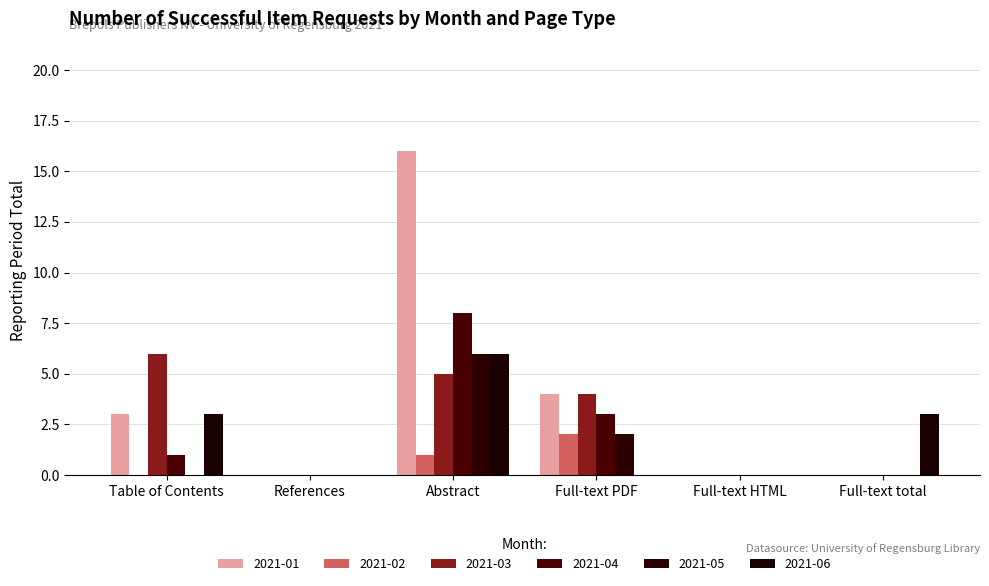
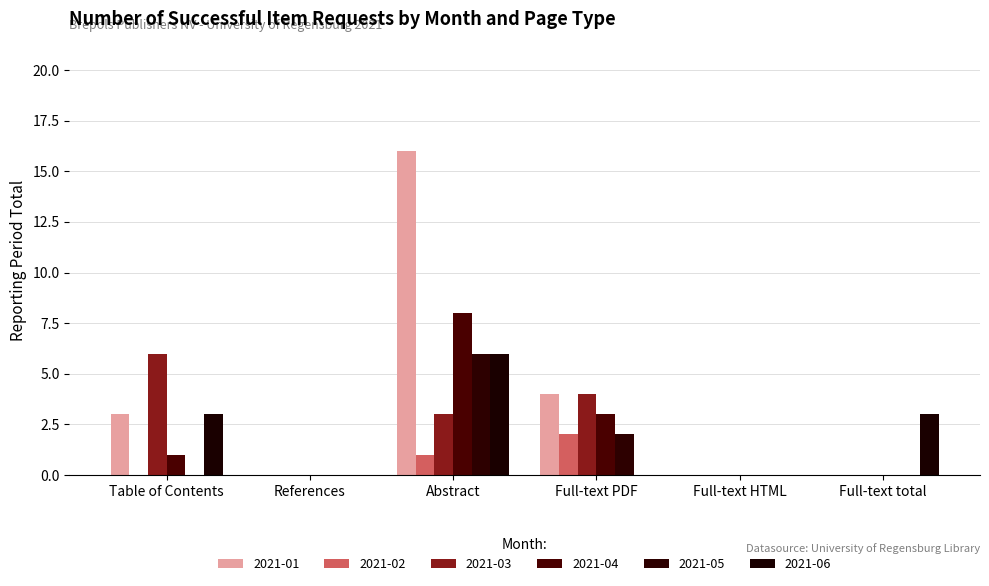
2021-03, Abstract: 5 -> 3
